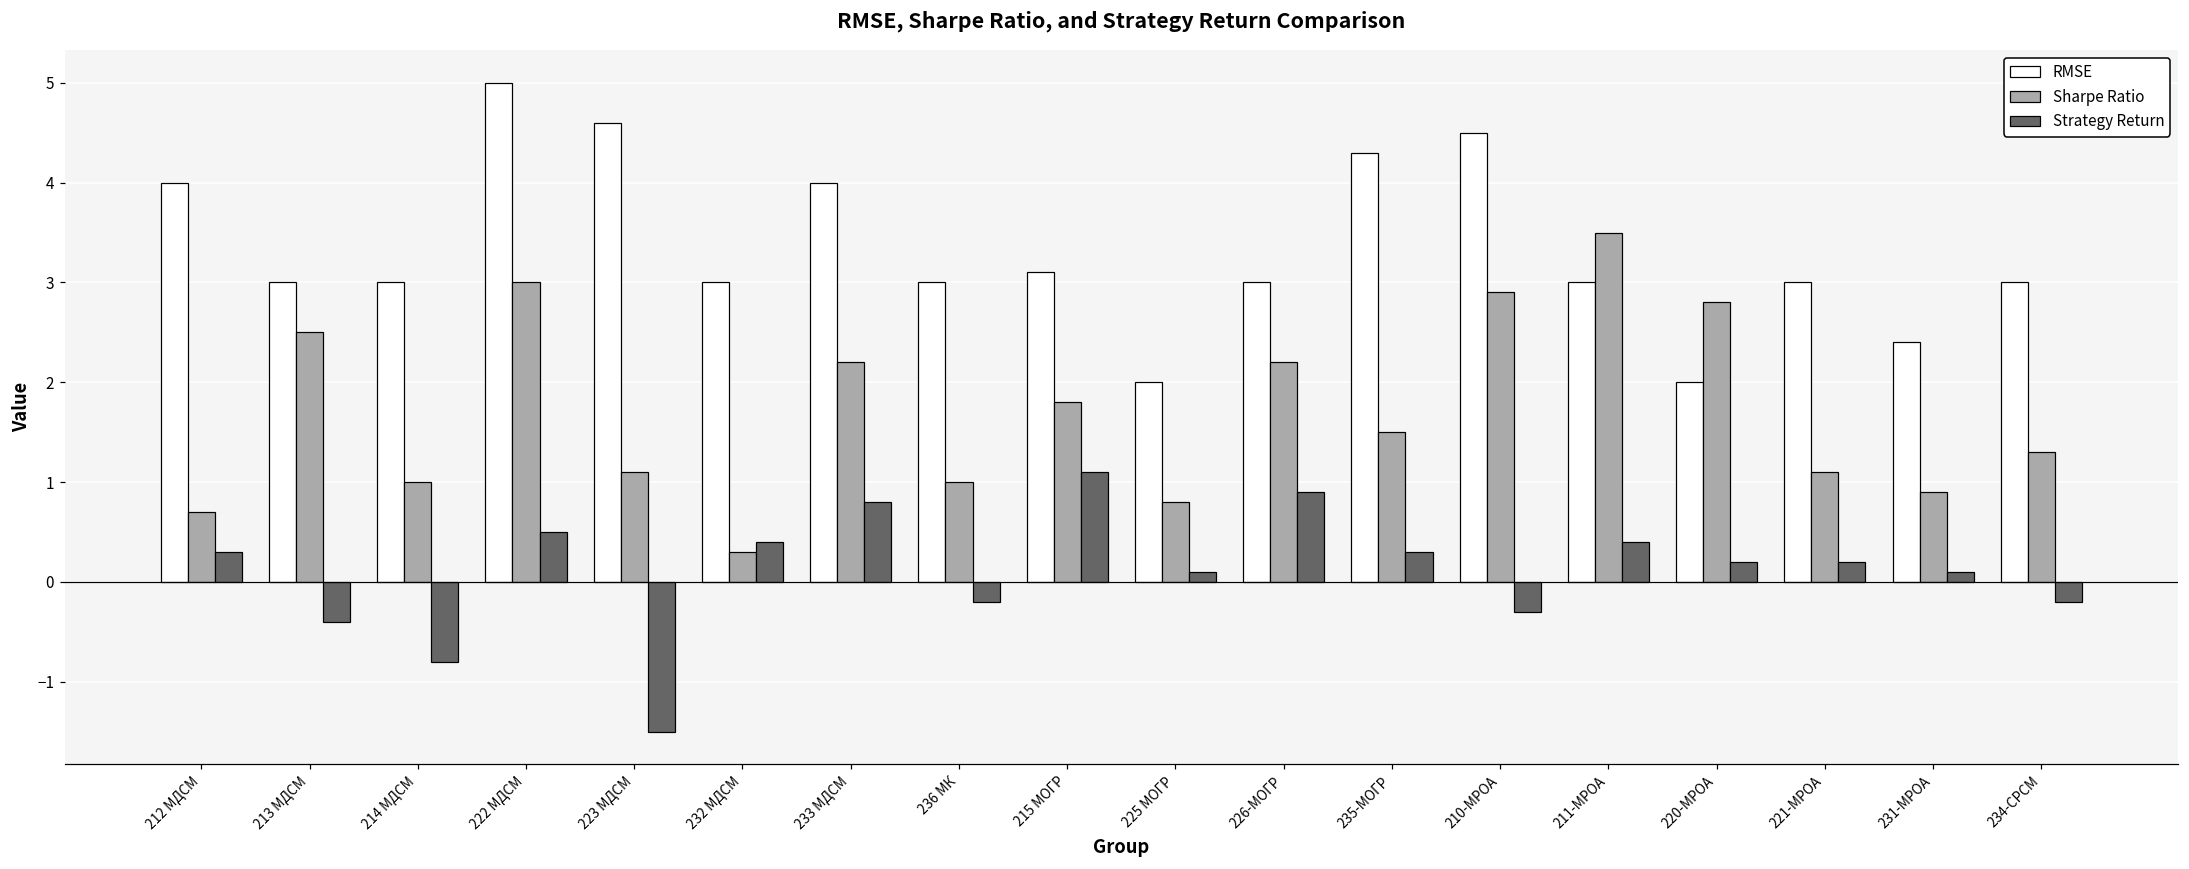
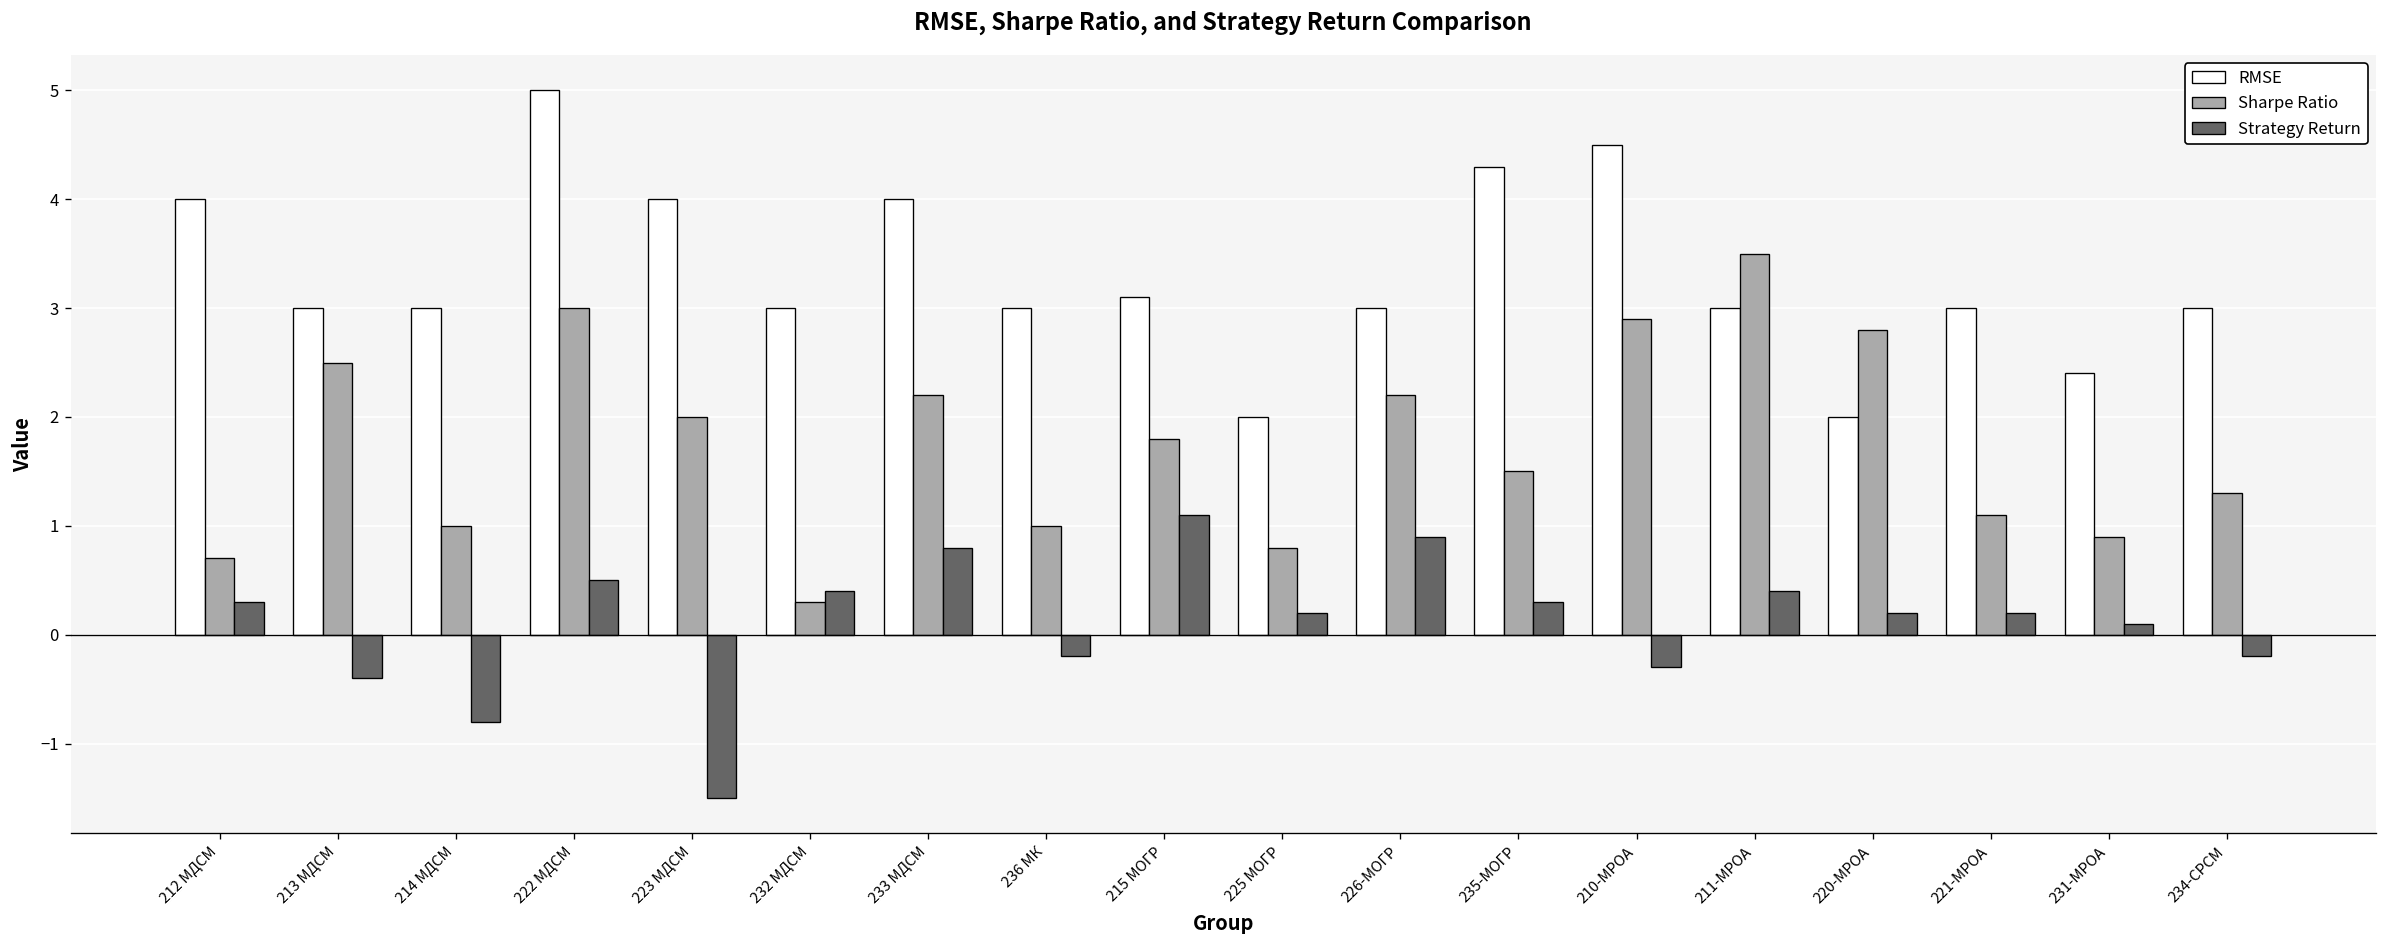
RMSE, 223 МДСМ: 4.6 -> 4.0
Sharpe Ratio, 223 МДСМ: 1.1 -> 2.0
Strategy Return, 225 МОГР: 0.1 -> 0.2
